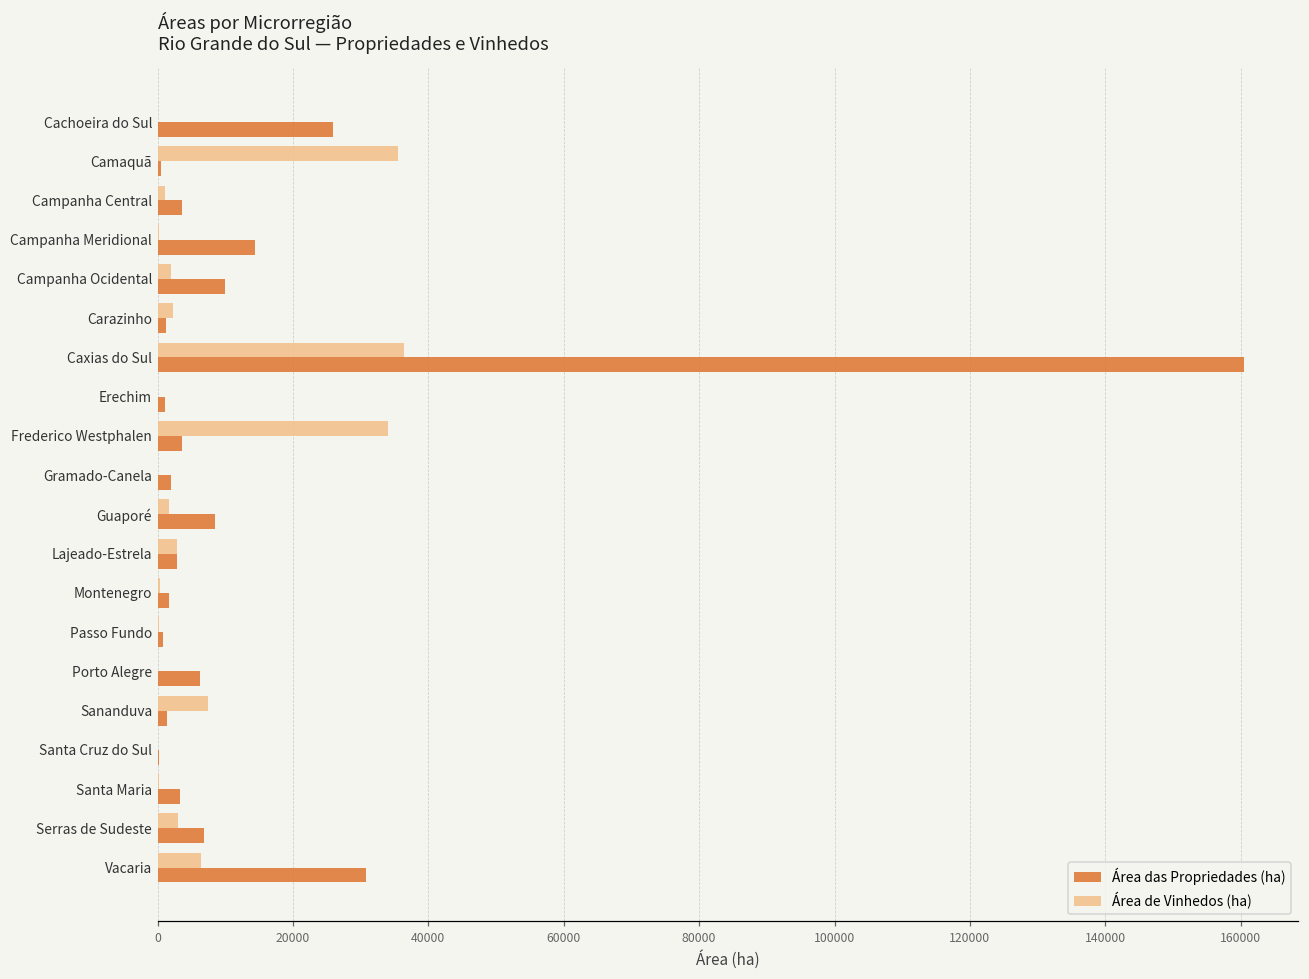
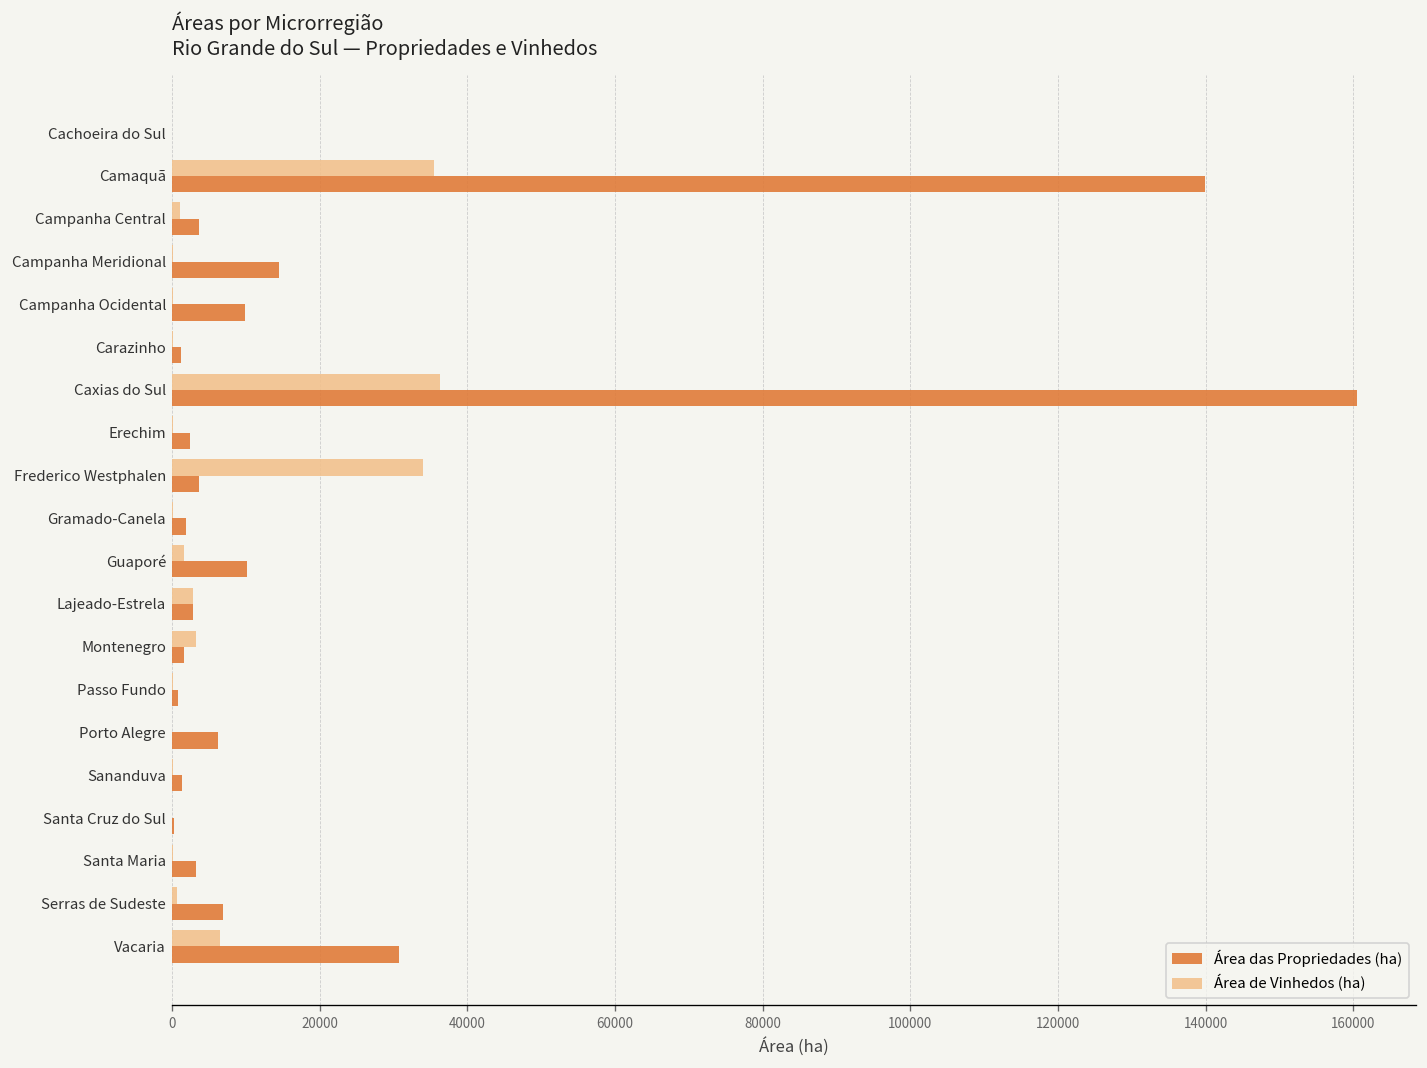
Área das Propriedades (ha), Cachoeira do Sul: 26000 -> 0
Área das Propriedades (ha), Camaquã: 0 -> 140000
Área de Vinhedos (ha), Campanha Ocidental: 2000 -> 0
Área de Vinhedos (ha), Carazinho: 2000 -> 0
Área das Propriedades (ha), Erechim: 1000 -> 2000
Área das Propriedades (ha), Guaporé: 9000 -> 10000
Área de Vinhedos (ha), Montenegro: 0 -> 3000
Área de Vinhedos (ha), Sananduva: 7000 -> 0
Área de Vinhedos (ha), Serras de Sudeste: 3000 -> 1000
